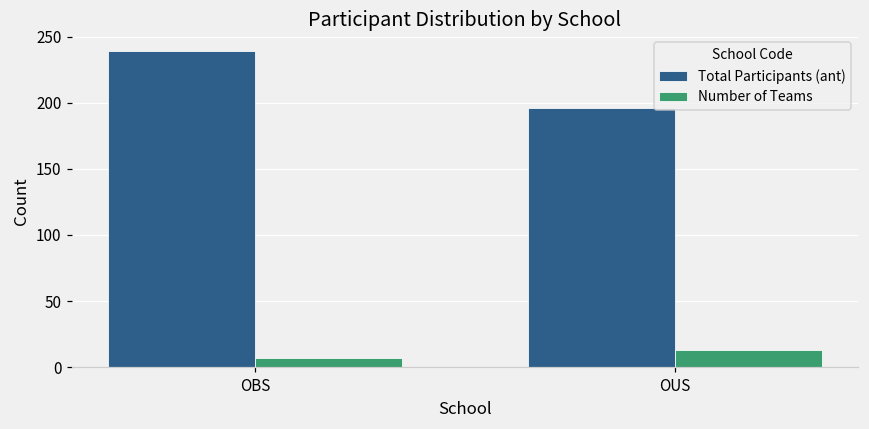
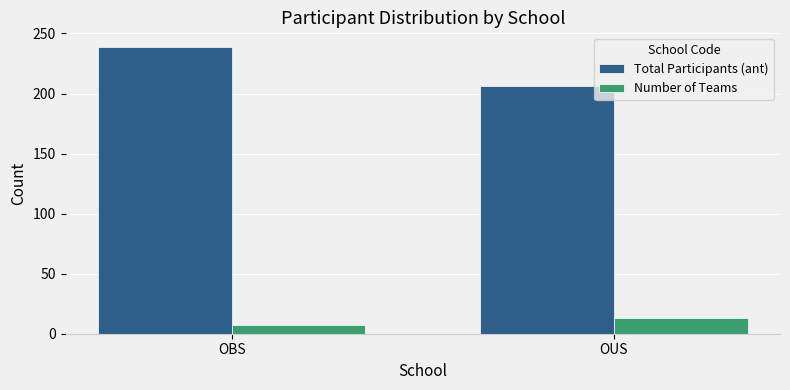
Total Participants (ant), OUS: 196 -> 206
